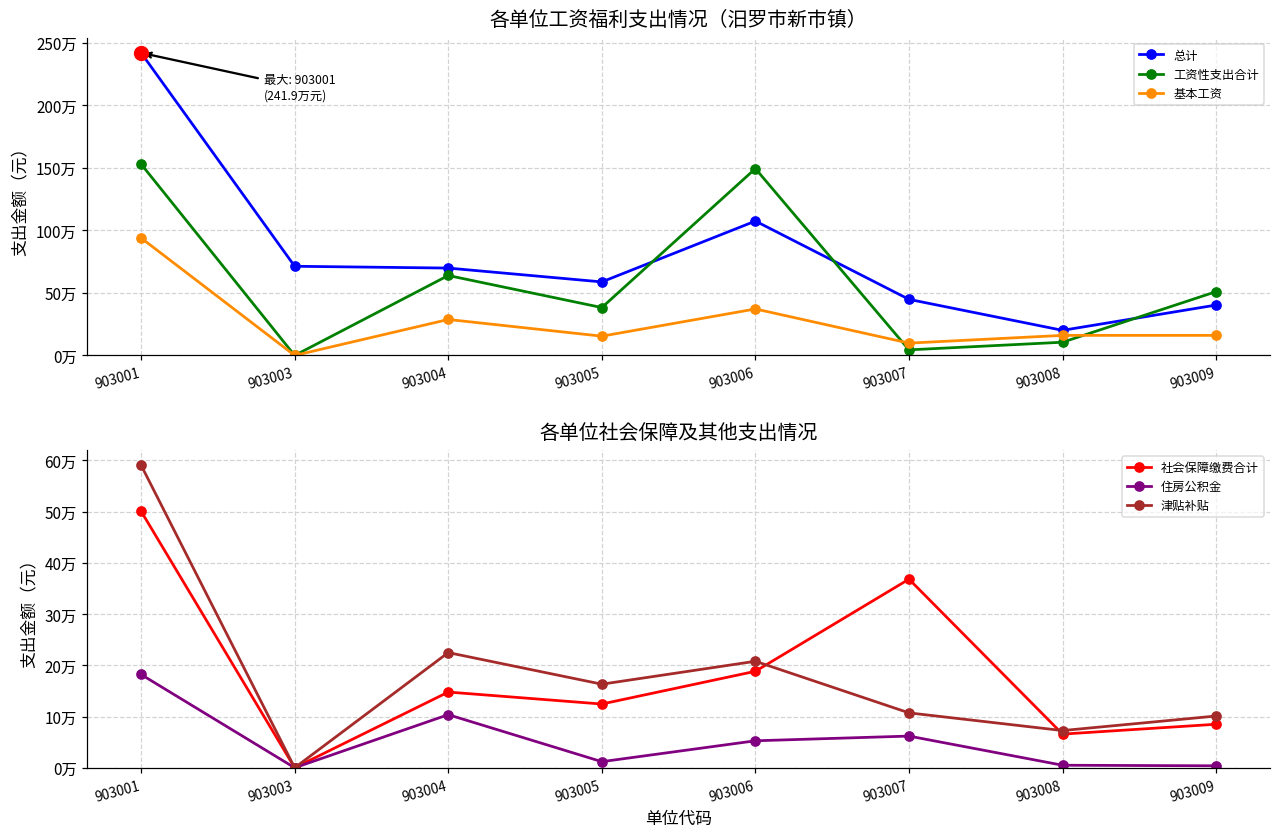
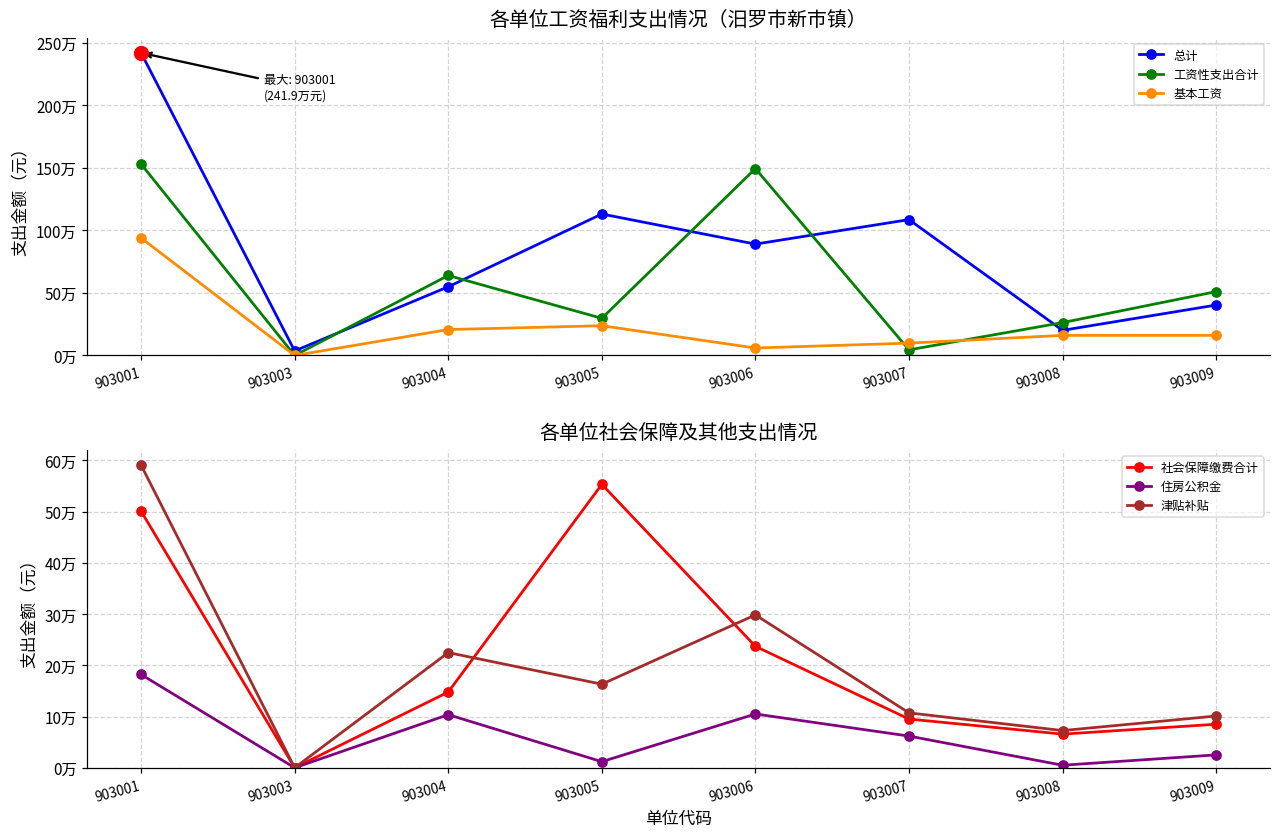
各单位工资福利支出情况（汨罗市新市镇）, 总计, 903003: 71万 -> 4万
各单位工资福利支出情况（汨罗市新市镇）, 总计, 903004: 70万 -> 55万
各单位工资福利支出情况（汨罗市新市镇）, 基本工资, 903004: 29万 -> 21万
各单位工资福利支出情况（汨罗市新市镇）, 总计, 903005: 59万 -> 113万
各单位工资福利支出情况（汨罗市新市镇）, 工资性支出合计, 903005: 38万 -> 30万
各单位工资福利支出情况（汨罗市新市镇）, 基本工资, 903005: 15万 -> 24万
各单位工资福利支出情况（汨罗市新市镇）, 总计, 903006: 107万 -> 89万
各单位工资福利支出情况（汨罗市新市镇）, 基本工资, 903006: 37万 -> 6万
各单位工资福利支出情况（汨罗市新市镇）, 总计, 903007: 45万 -> 109万
各单位工资福利支出情况（汨罗市新市镇）, 工资性支出合计, 903008: 11万 -> 26万
各单位社会保障及其他支出情况, 社会保障缴费合计, 903005: 12万 -> 55万
各单位社会保障及其他支出情况, 社会保障缴费合计, 903006: 19万 -> 24万
各单位社会保障及其他支出情况, 住房公积金, 903006: 5万 -> 10万
各单位社会保障及其他支出情况, 津贴补贴, 903006: 21万 -> 30万
各单位社会保障及其他支出情况, 社会保障缴费合计, 903007: 37万 -> 10万
各单位社会保障及其他支出情况, 住房公积金, 903009: 0万 -> 3万
